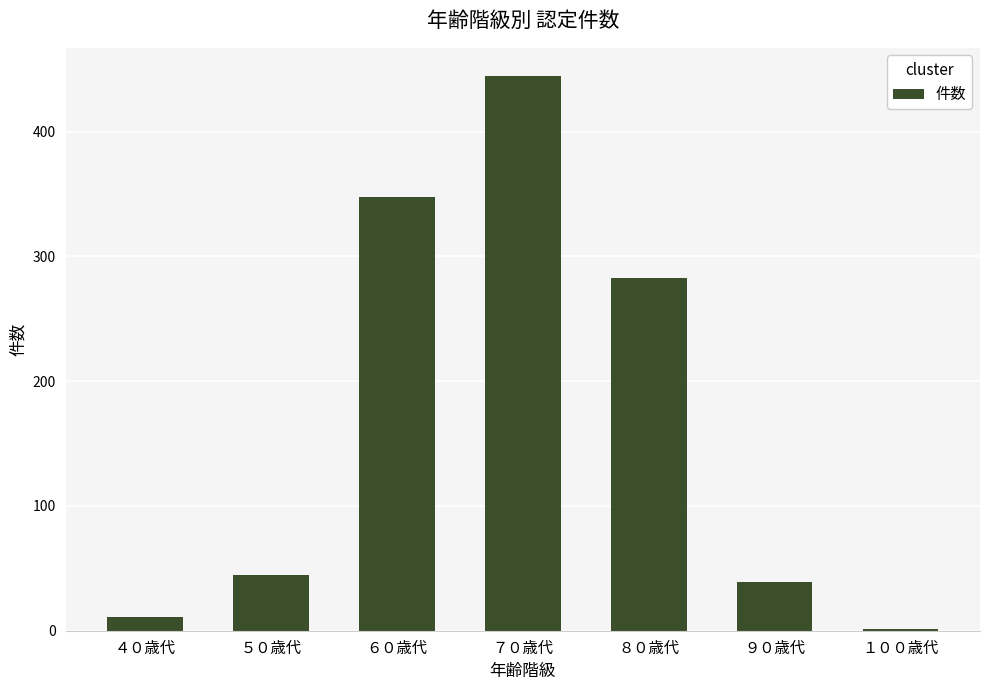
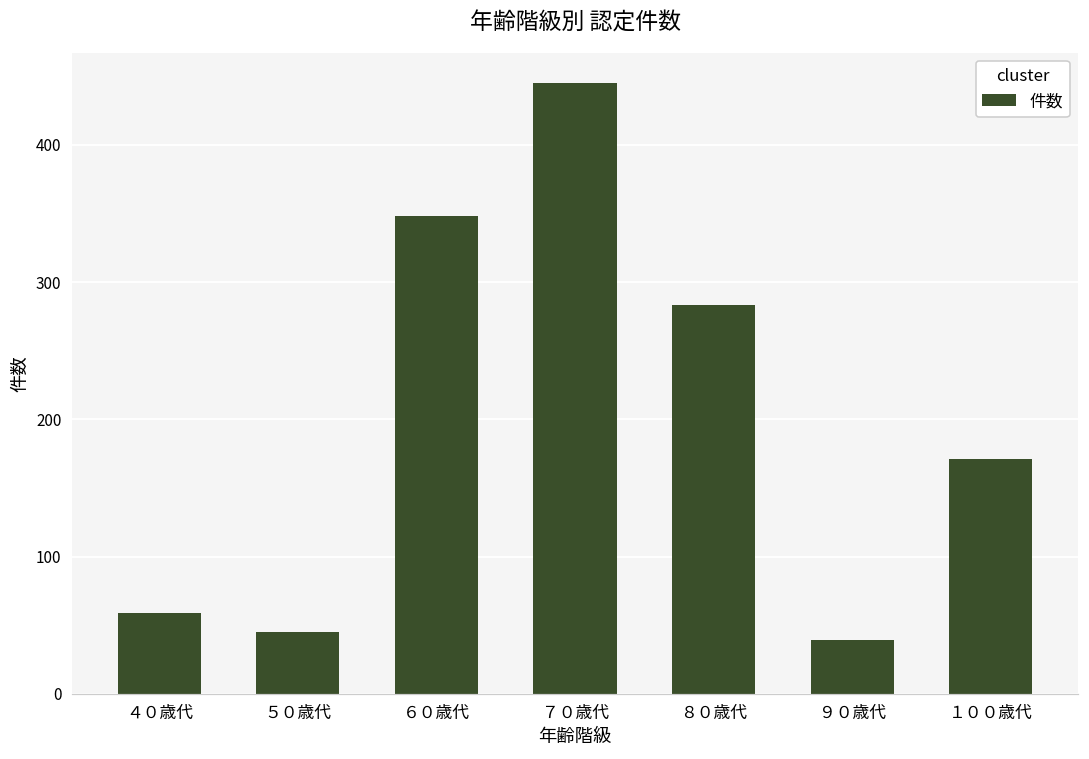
４０歳代: 11 -> 59
１００歳代: 1 -> 171
